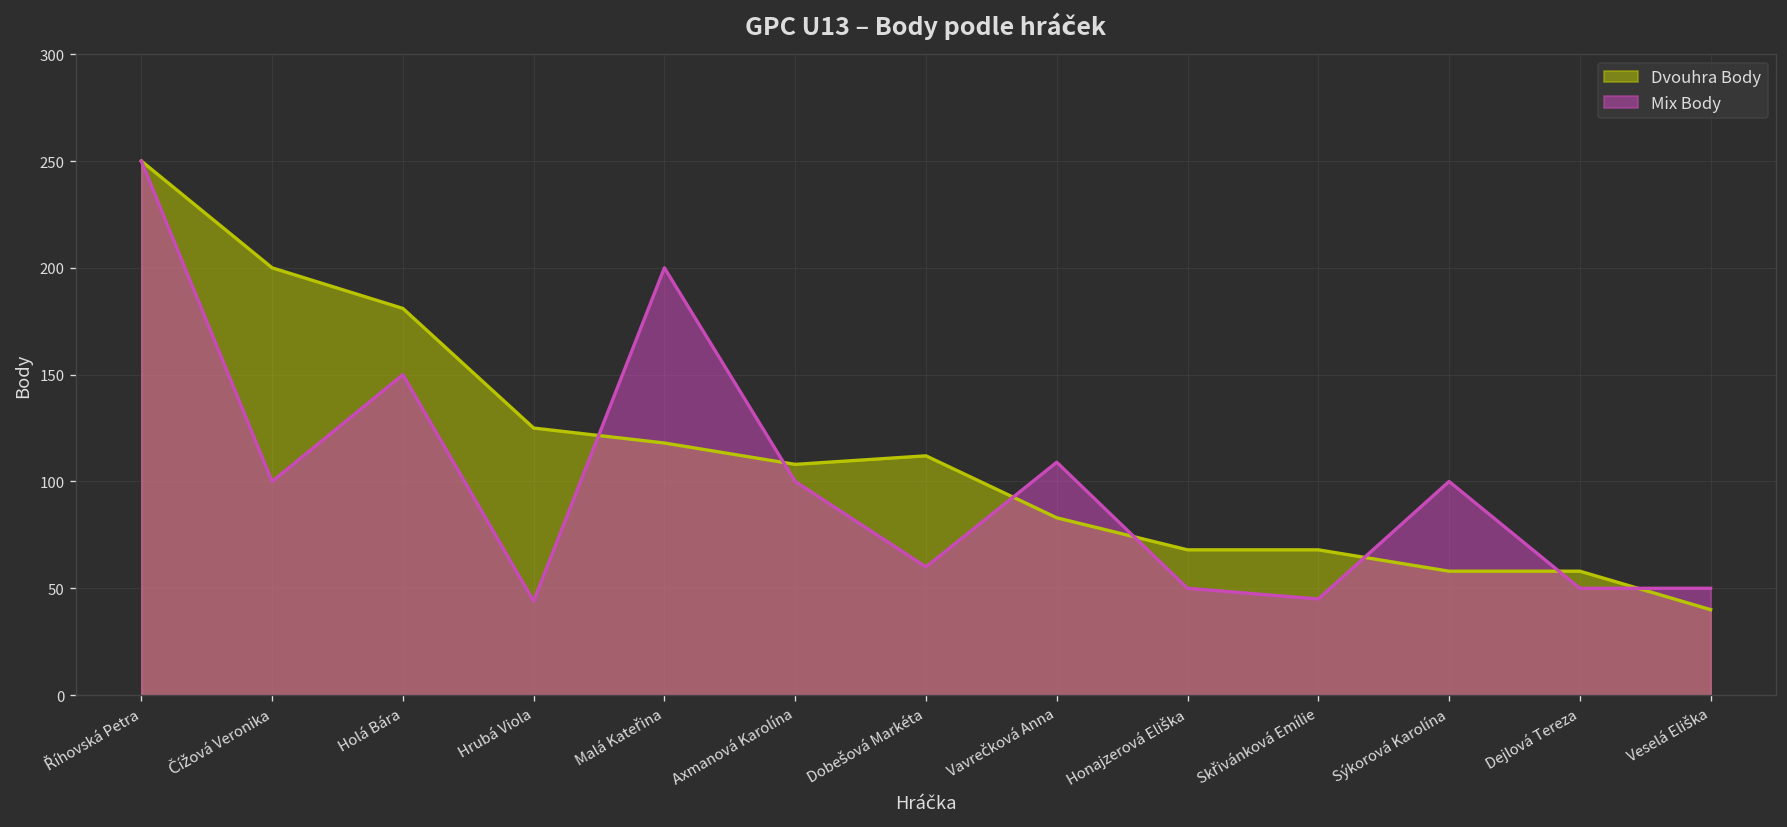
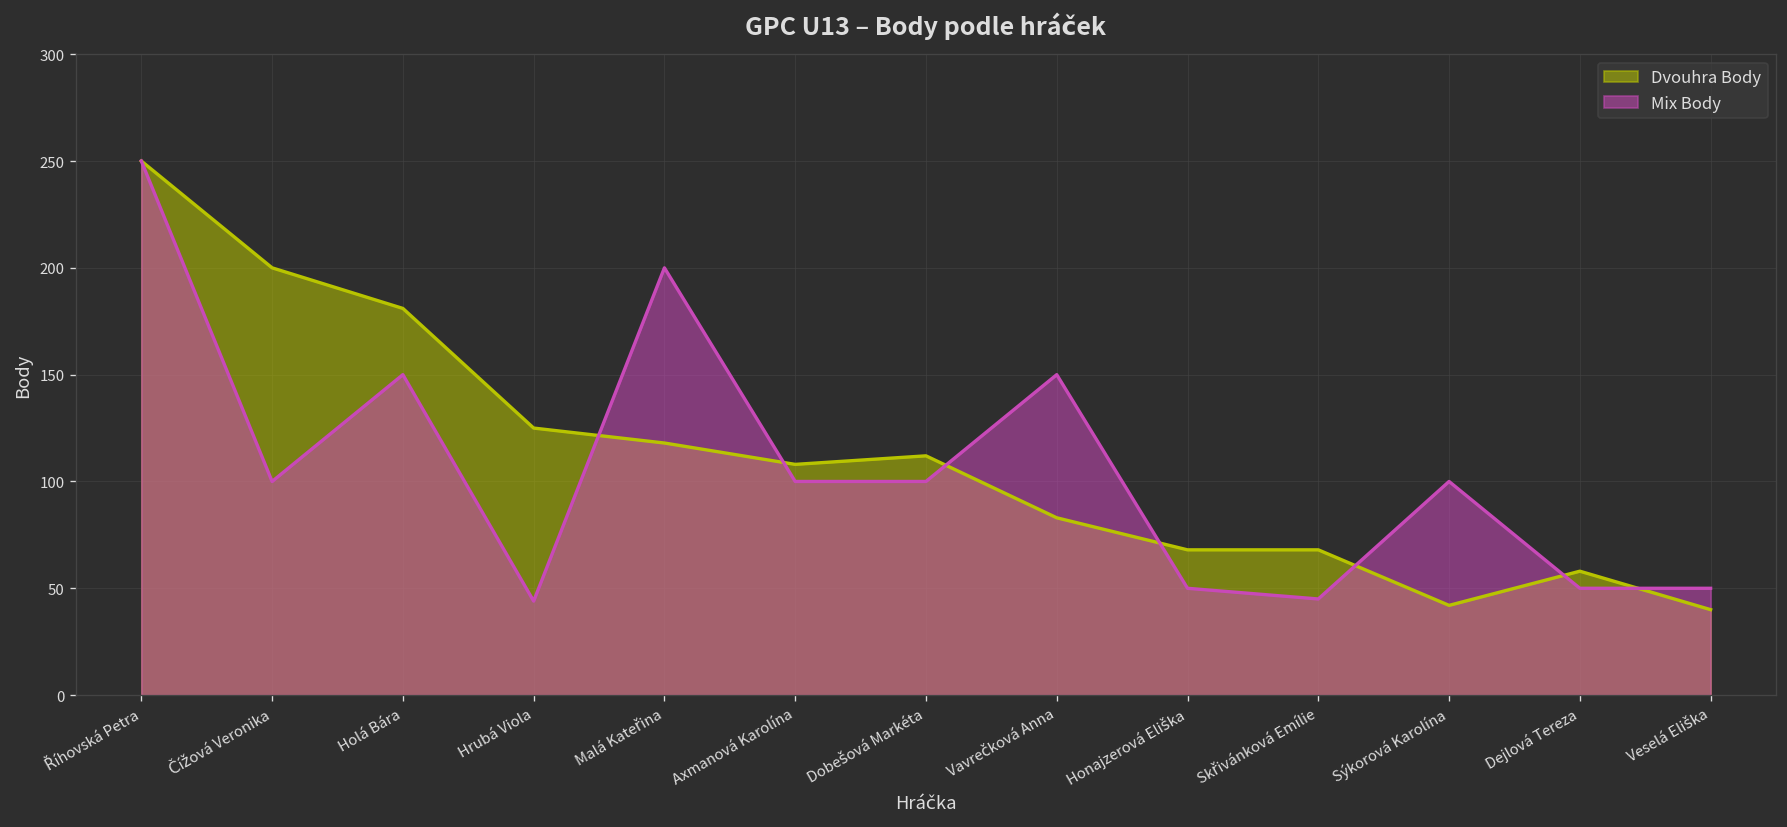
Mix Body, Dobešová Markéta: 60 -> 100
Mix Body, Vavrečková Anna: 109 -> 150
Dvouhra Body, Sýkorová Karolína: 58 -> 42
